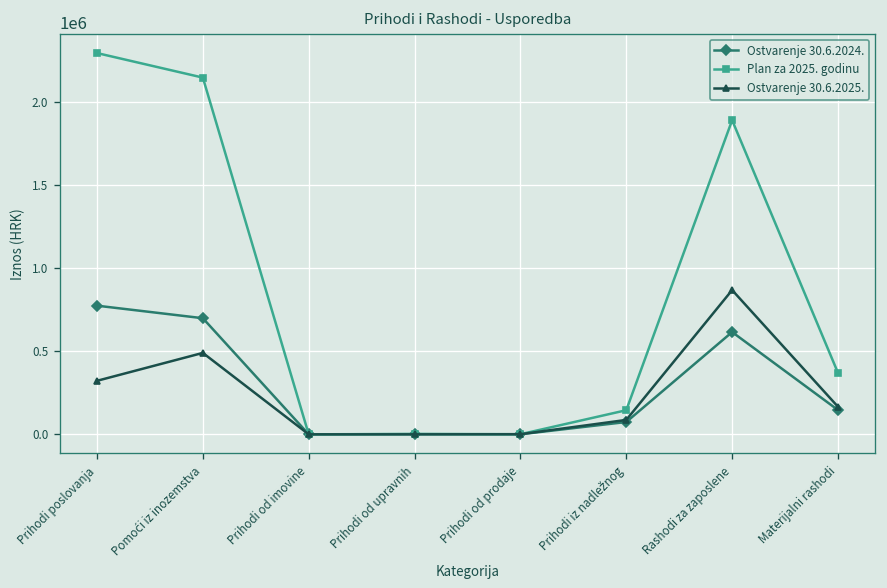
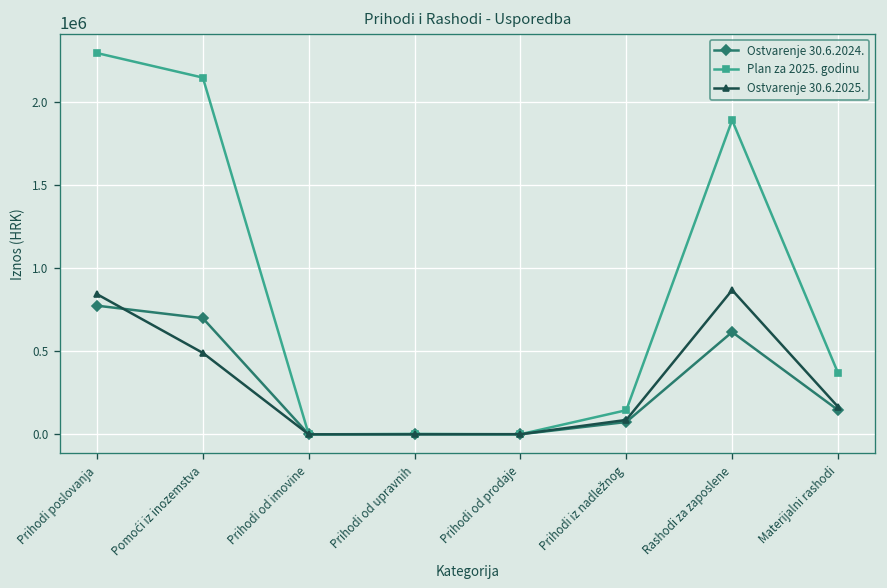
Ostvarenje 30.6.2025., Prihodi poslovanja: 320000 -> 840000
